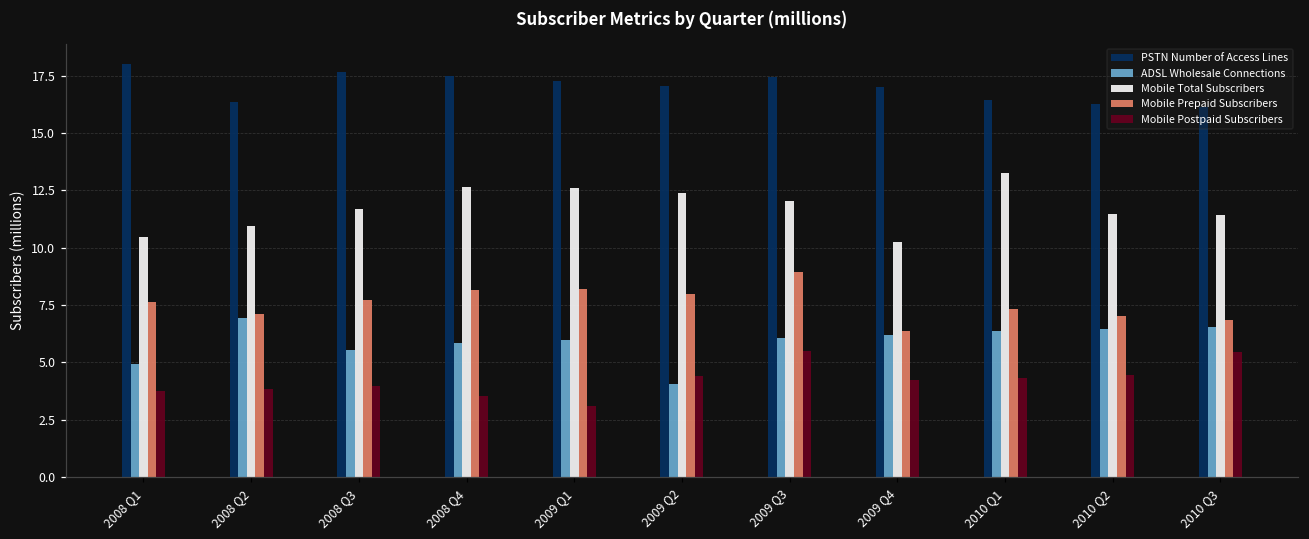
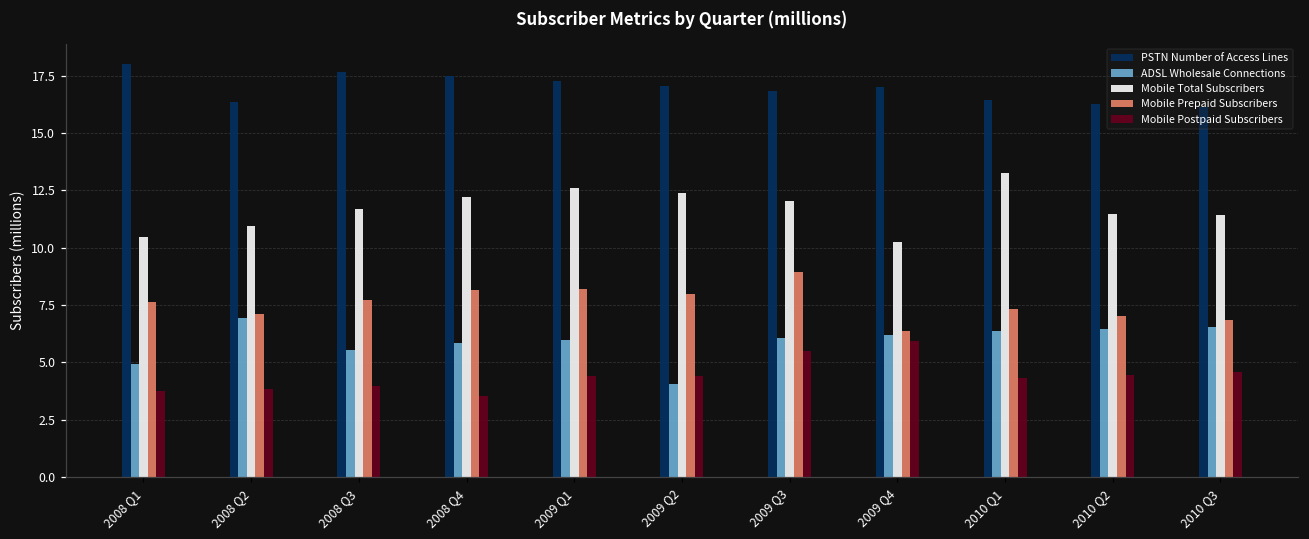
Mobile Total Subscribers, 2008 Q4: 12.6 -> 12.2
Mobile Postpaid Subscribers, 2009 Q1: 3.1 -> 4.4
PSTN Number of Access Lines, 2009 Q3: 17.4 -> 16.8
Mobile Postpaid Subscribers, 2009 Q4: 4.3 -> 6.0
Mobile Postpaid Subscribers, 2010 Q3: 5.5 -> 4.6
